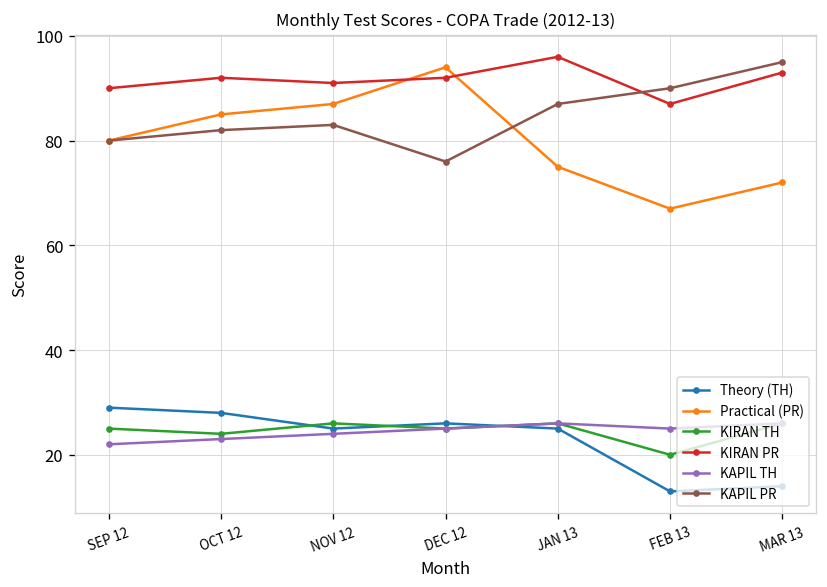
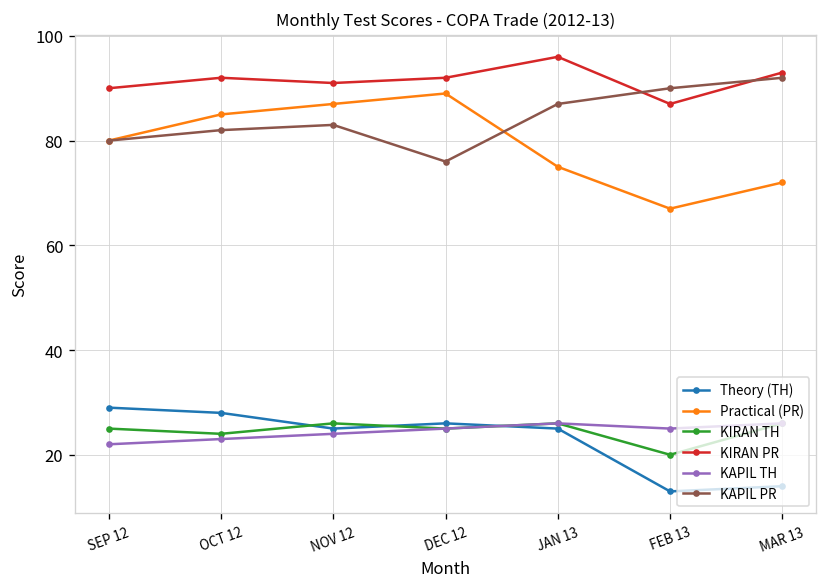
Practical (PR), DEC 12: 94 -> 89
KAPIL PR, MAR 13: 95 -> 92
